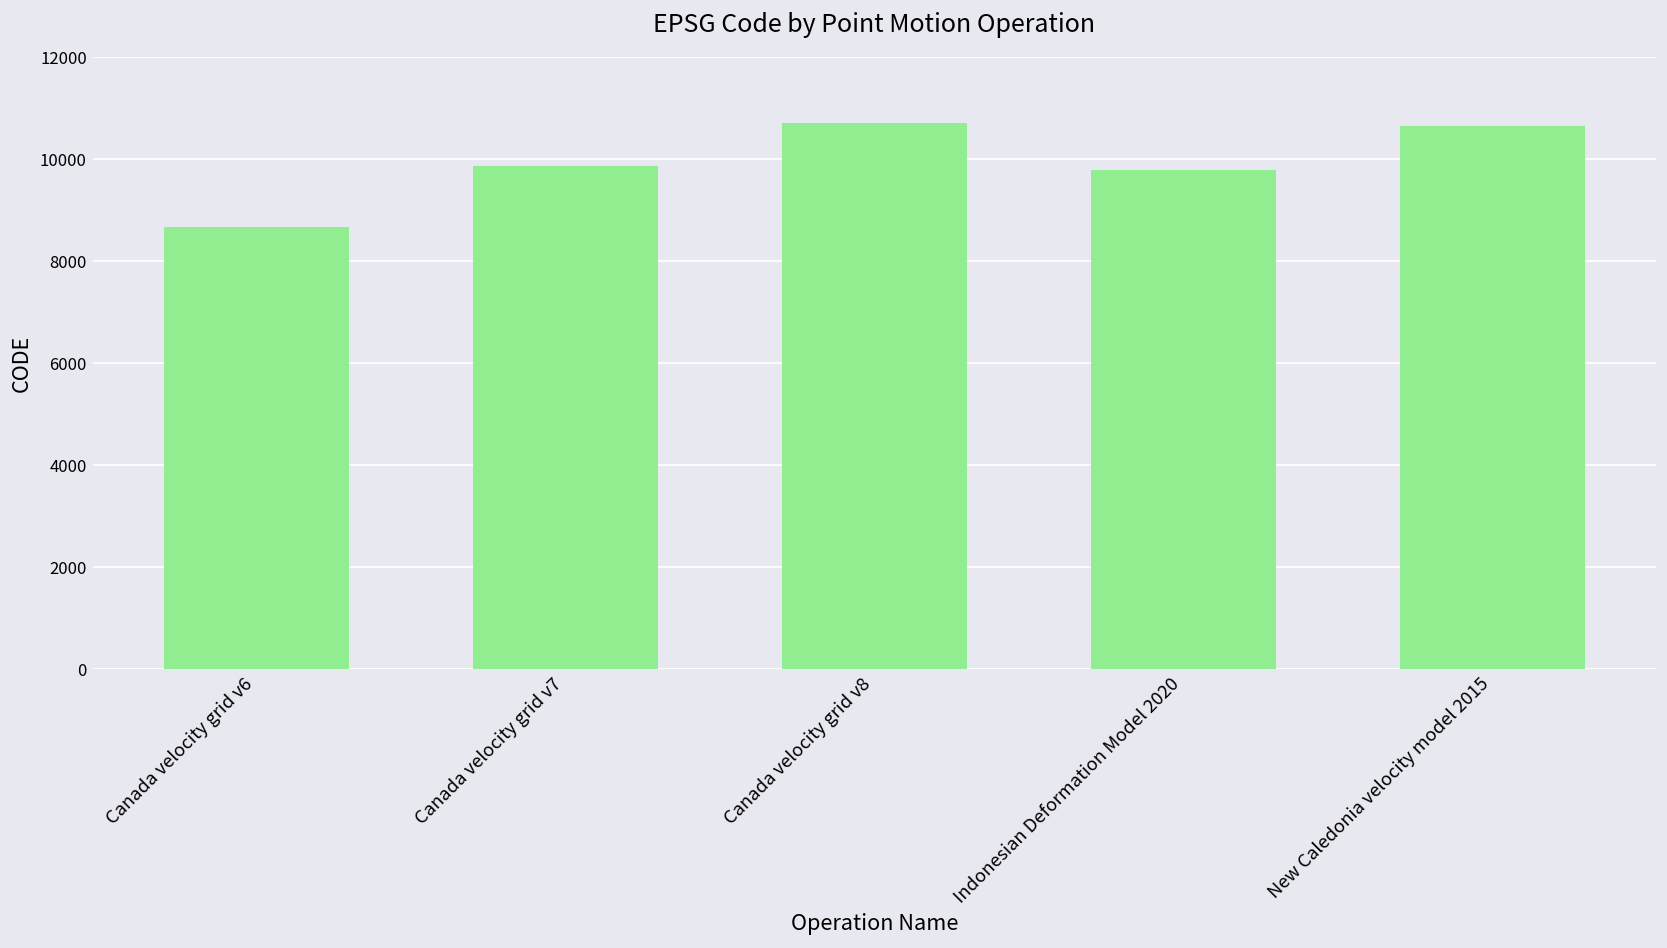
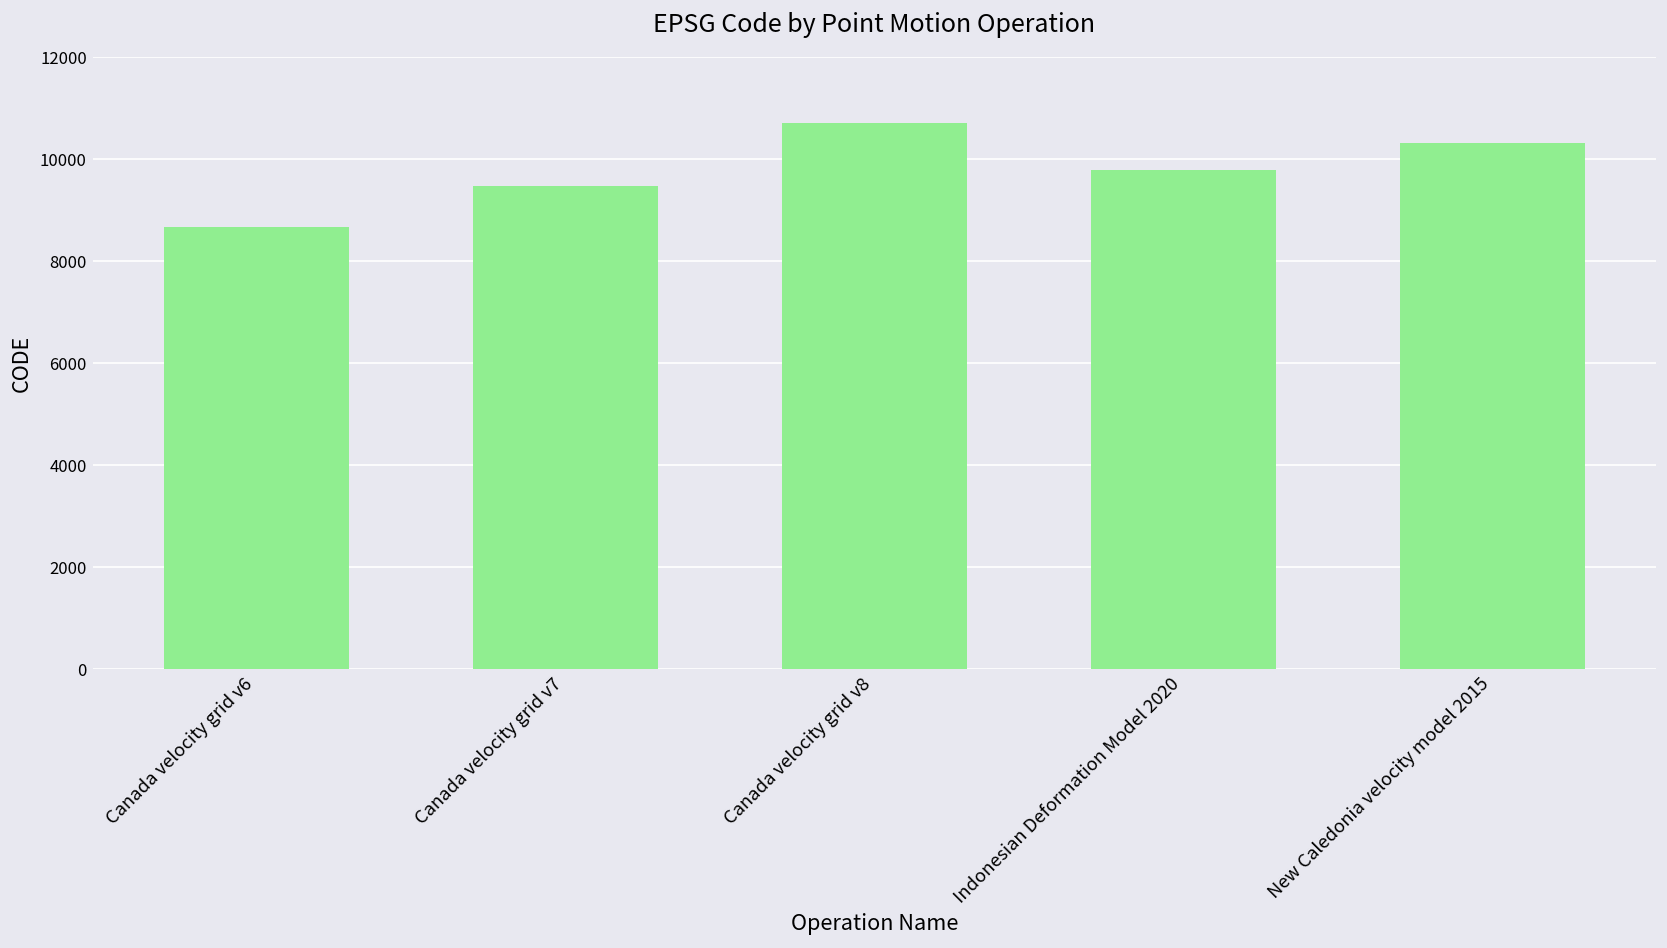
Canada velocity grid v7: 9900 -> 9500
New Caledonia velocity model 2015: 10700 -> 10300
